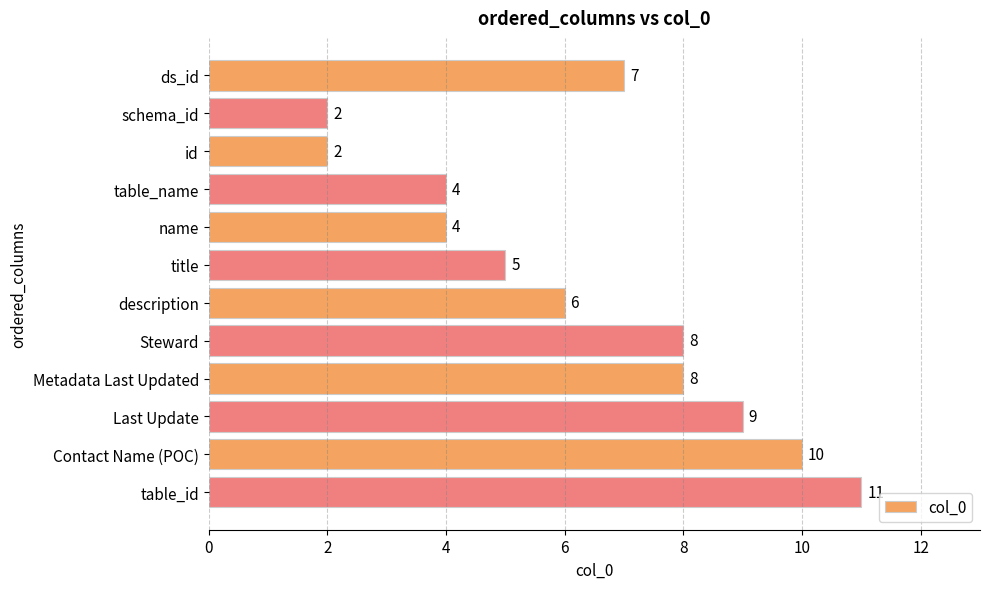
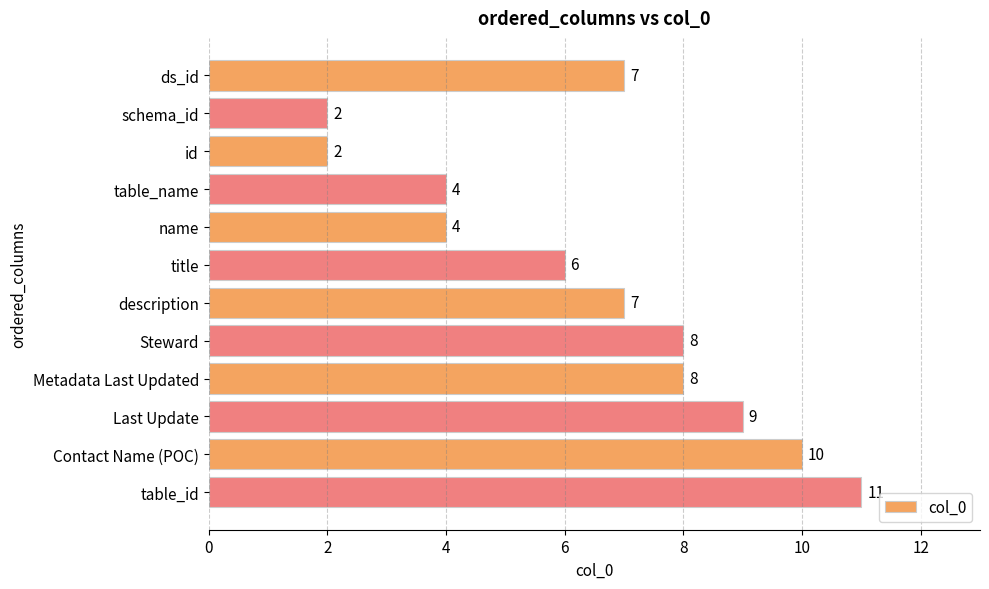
title: 5 -> 6
description: 6 -> 7
